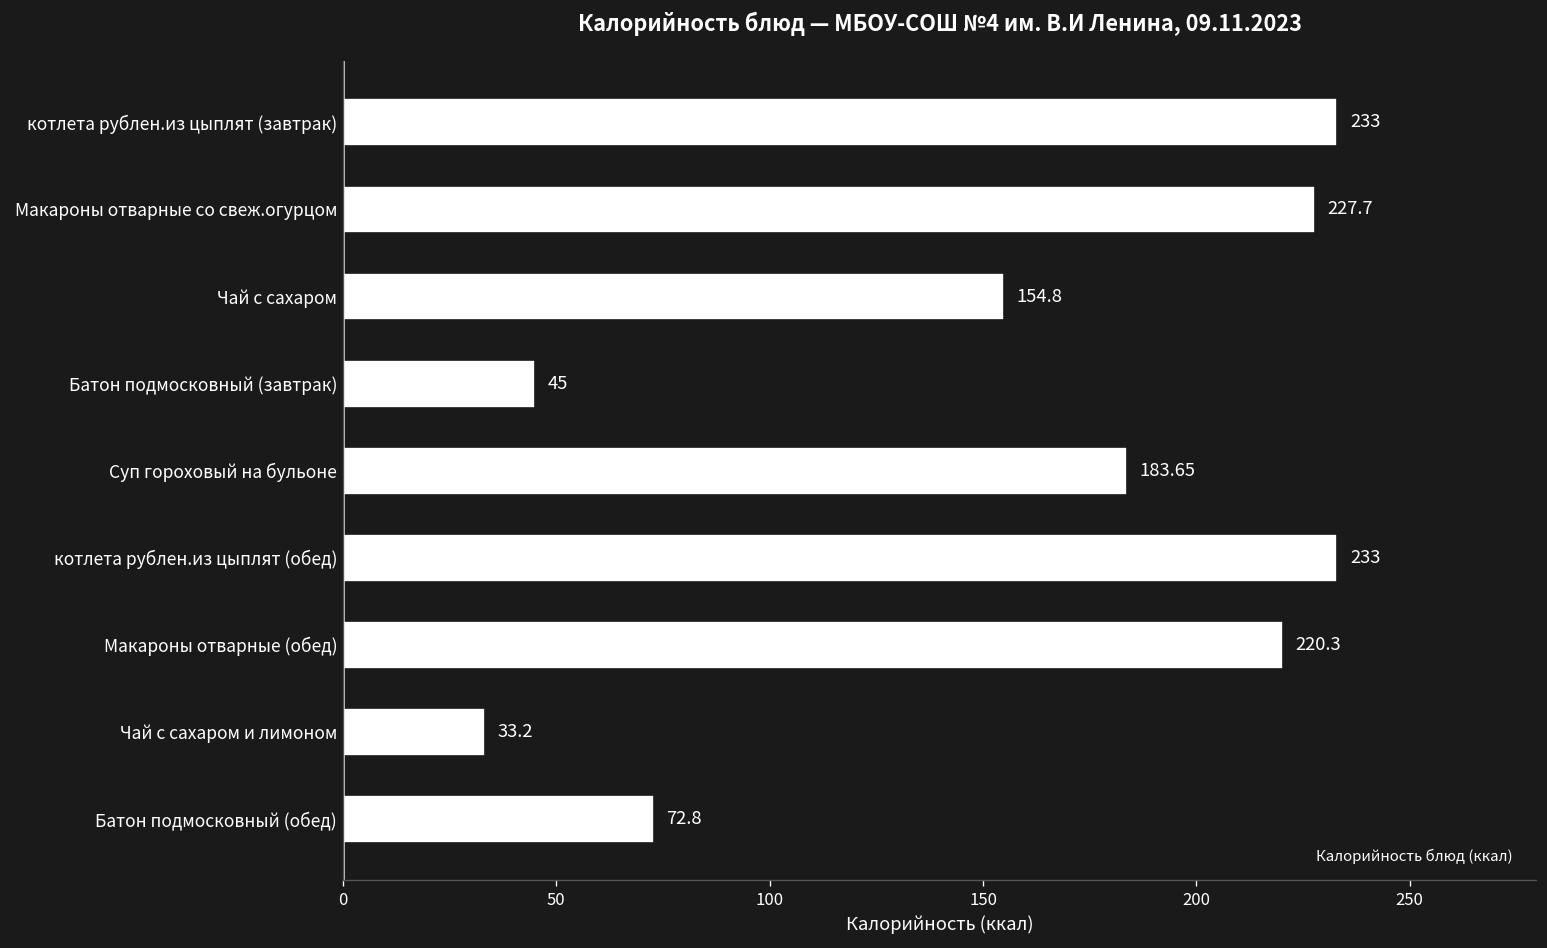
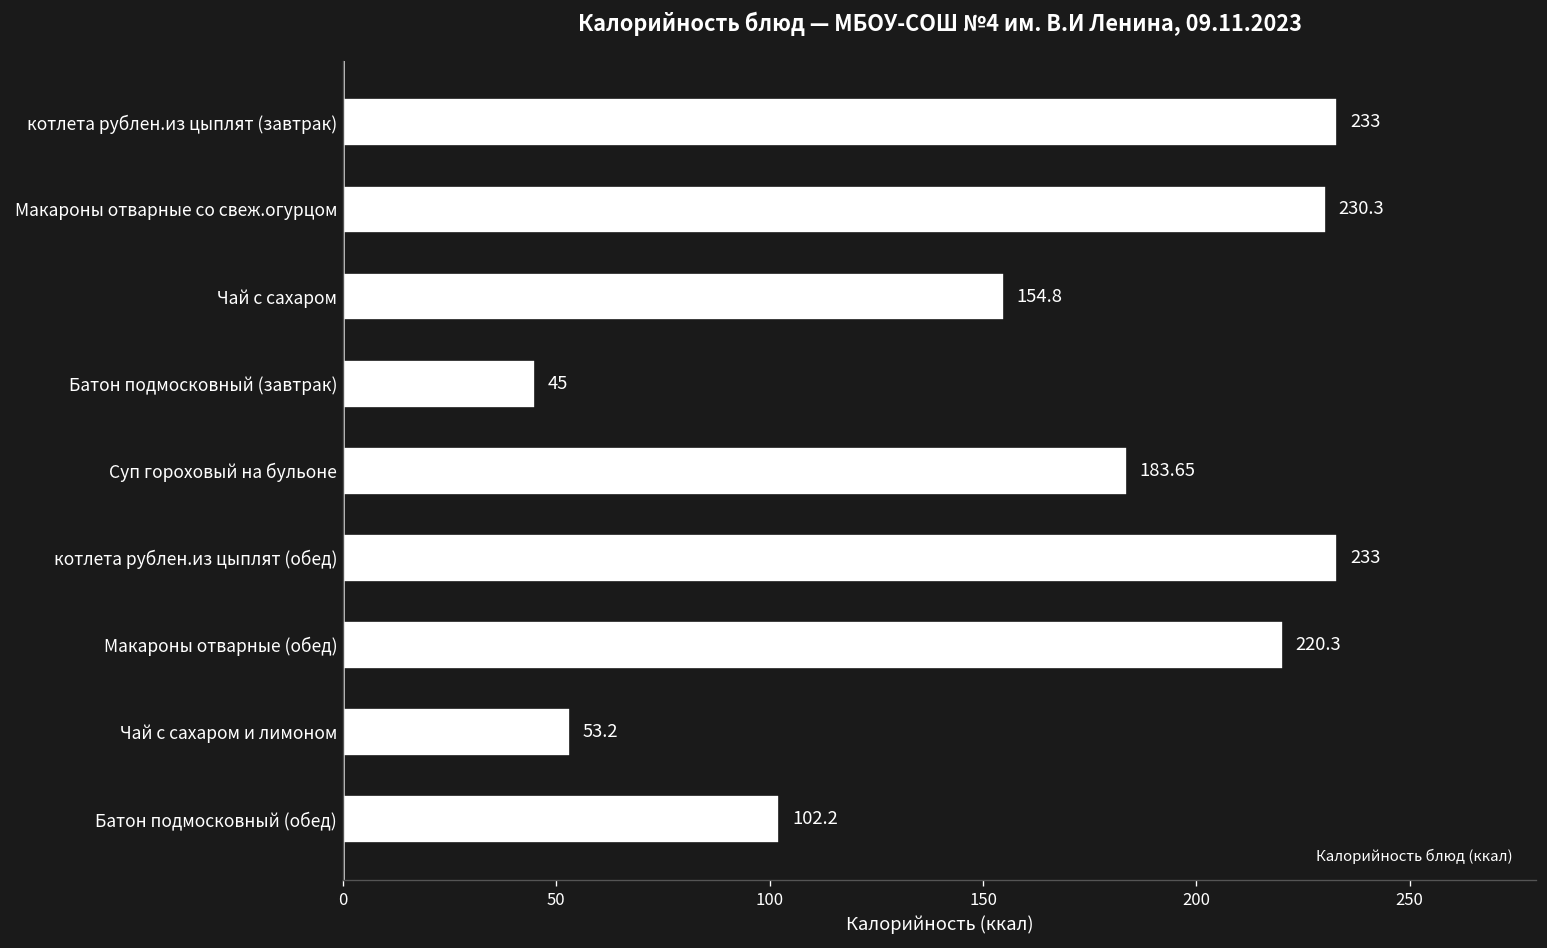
Макароны отварные со свеж.огурцом: 227.7 -> 230.3
Чай с сахаром и лимоном: 33.2 -> 53.2
Батон подмосковный (обед): 72.8 -> 102.2
